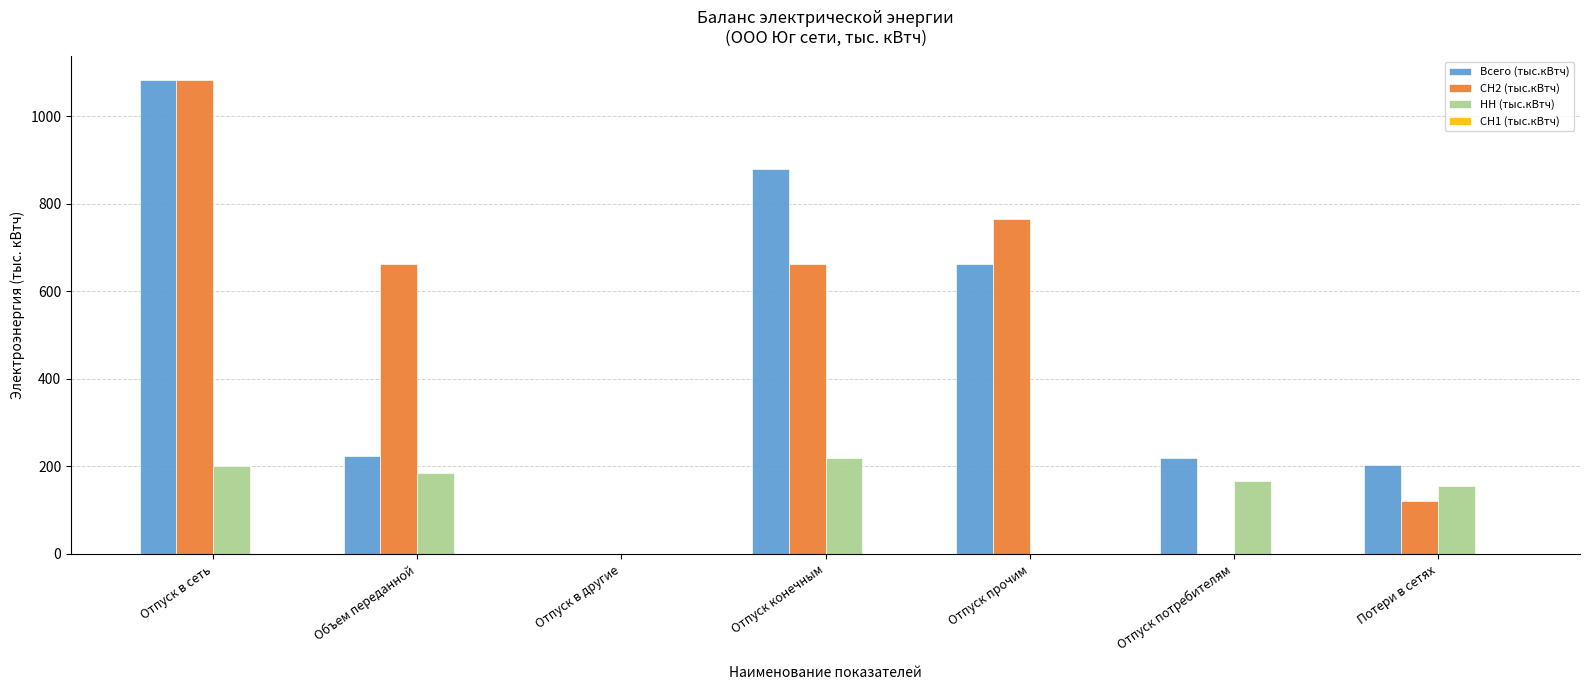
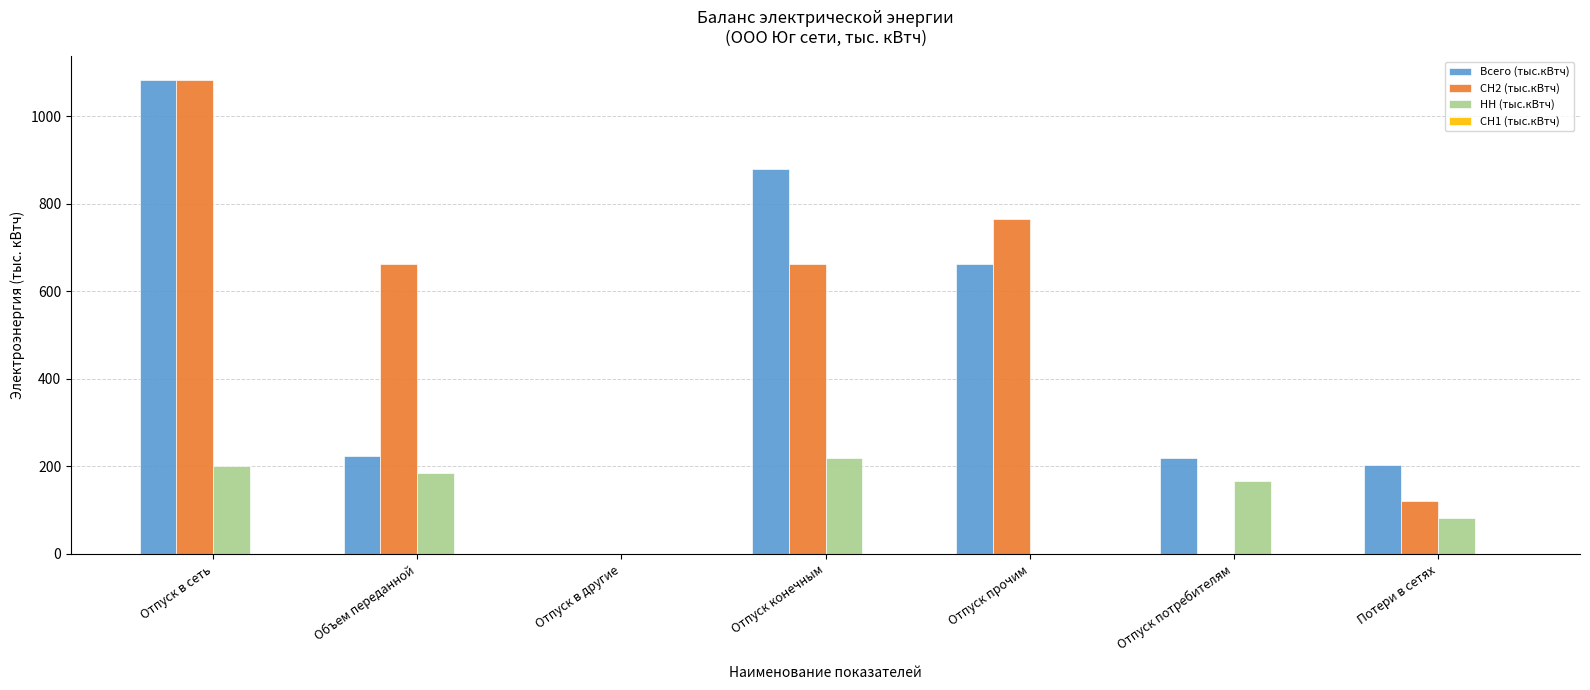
НН (тыс.кВтч), Потери в сетях: 160 -> 80
